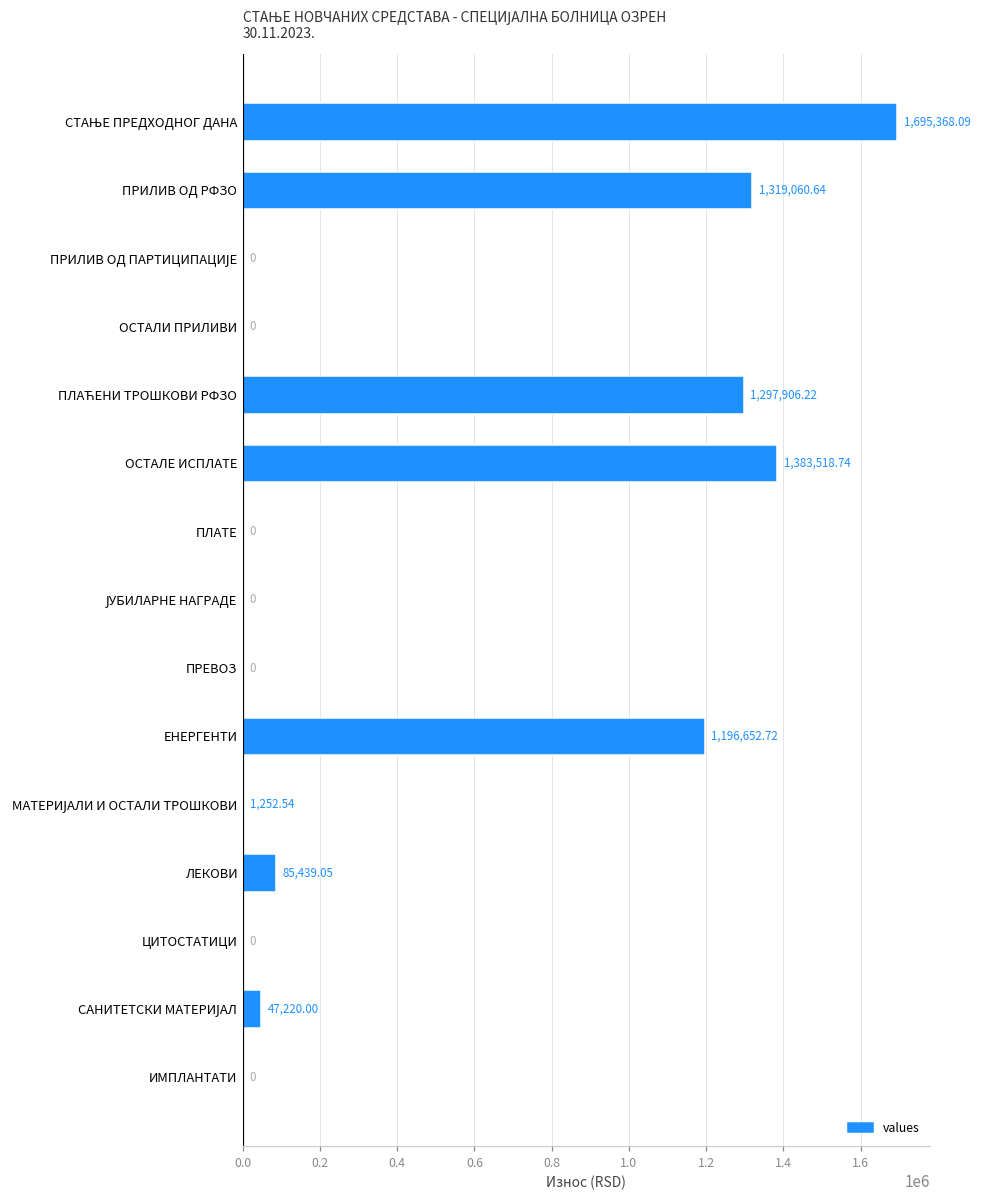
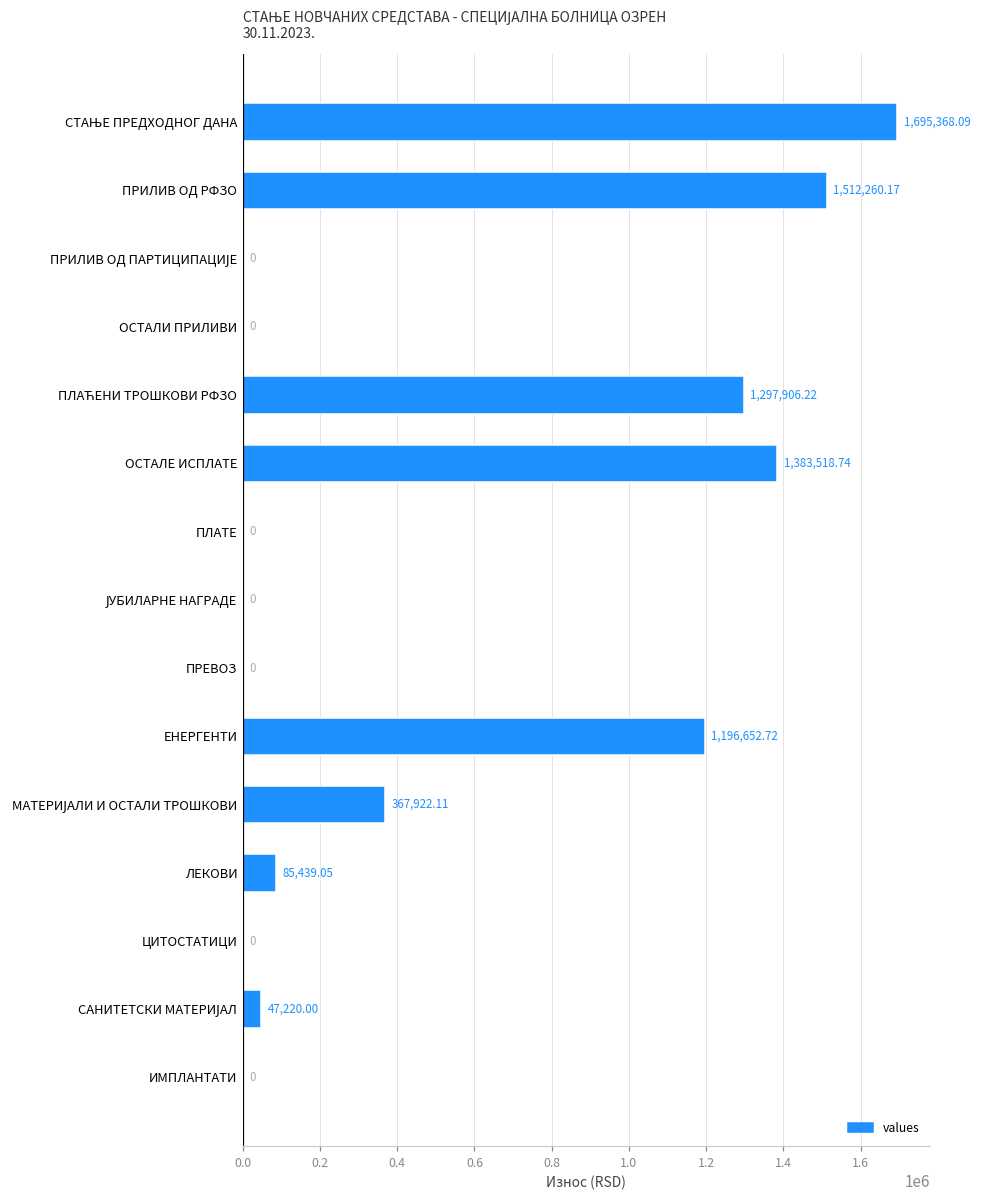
ПРИЛИВ ОД РФЗО: 1,319,060.64 -> 1,512,260.17
МАТЕРИЈАЛИ И ОСТАЛИ ТРОШКОВИ: 1,252.54 -> 367,922.11
